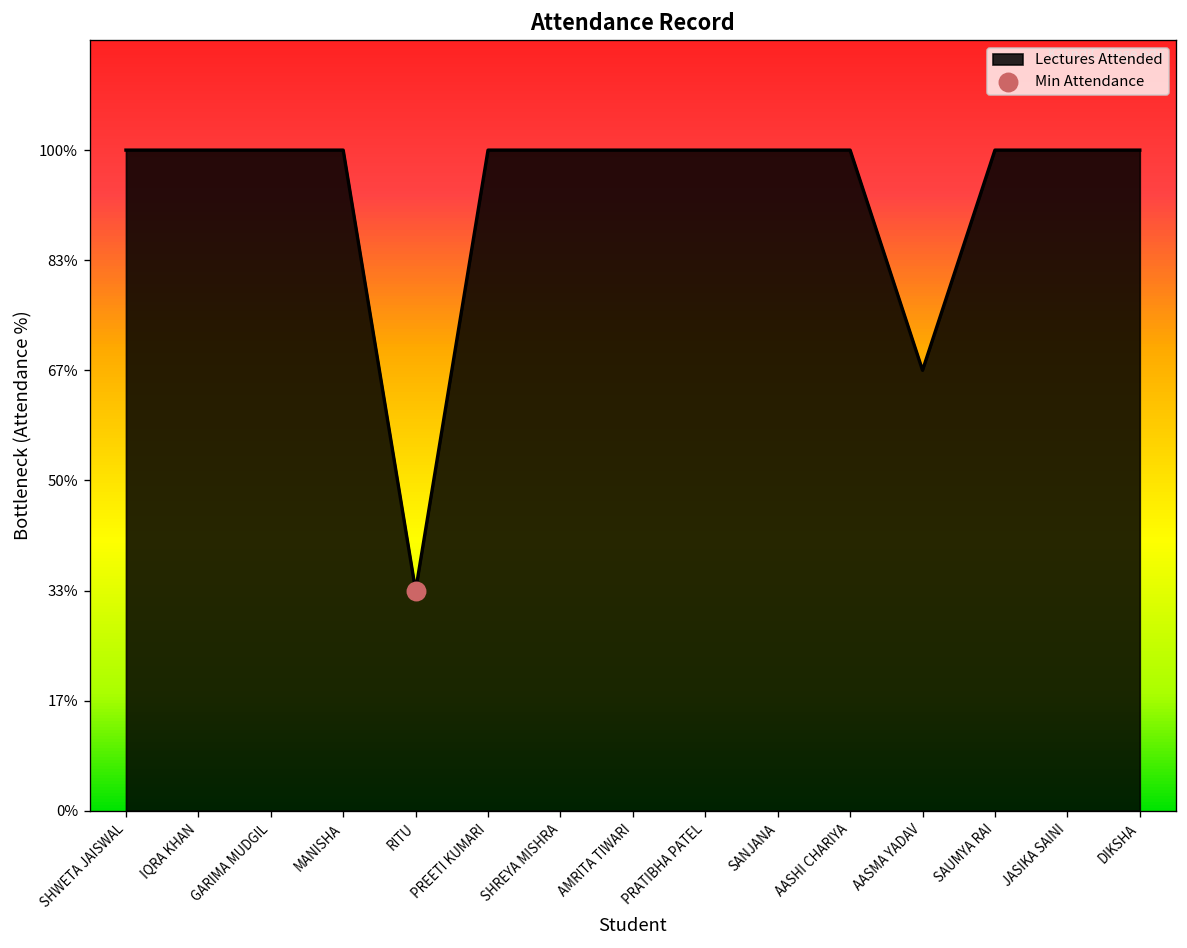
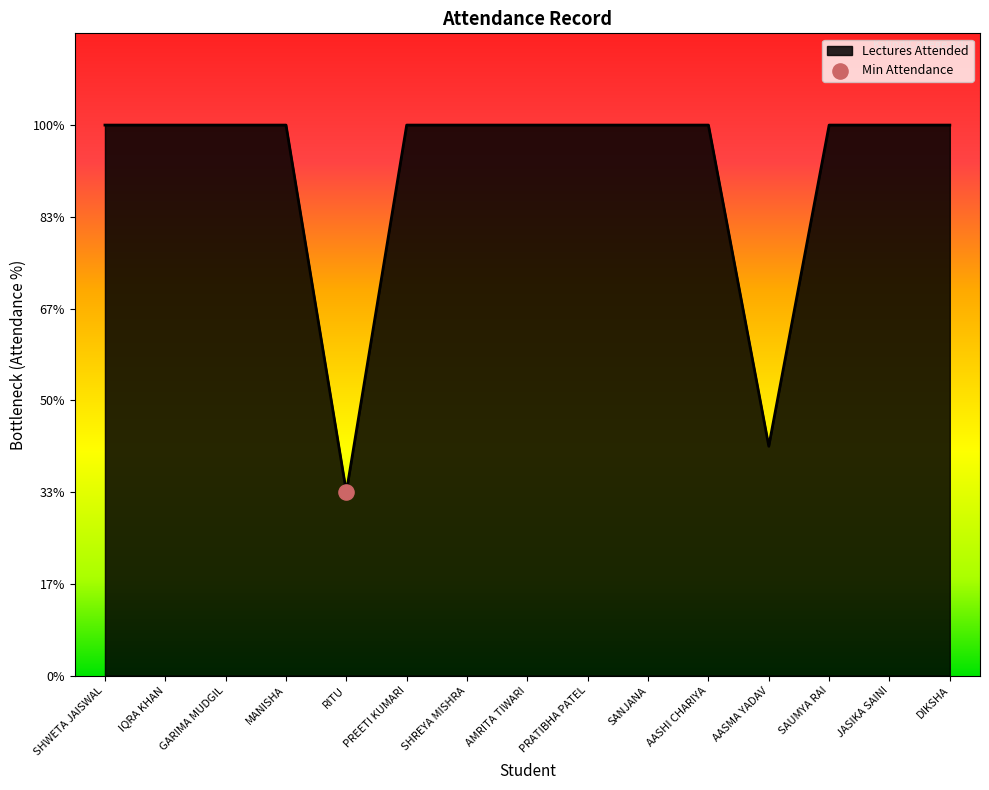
Lectures Attended, AASMA YADAV: 67% -> 42%
